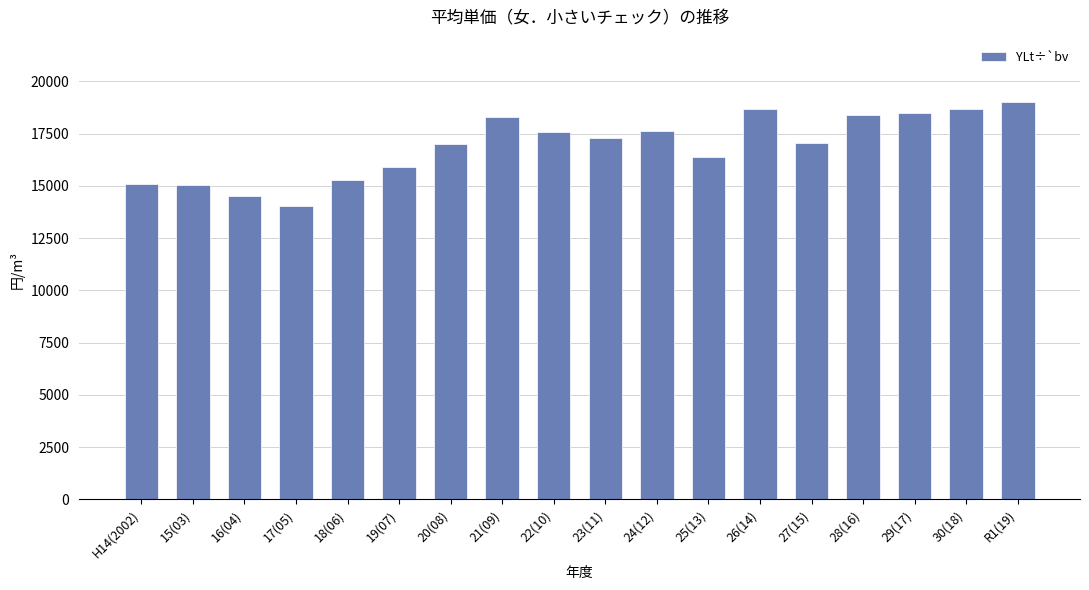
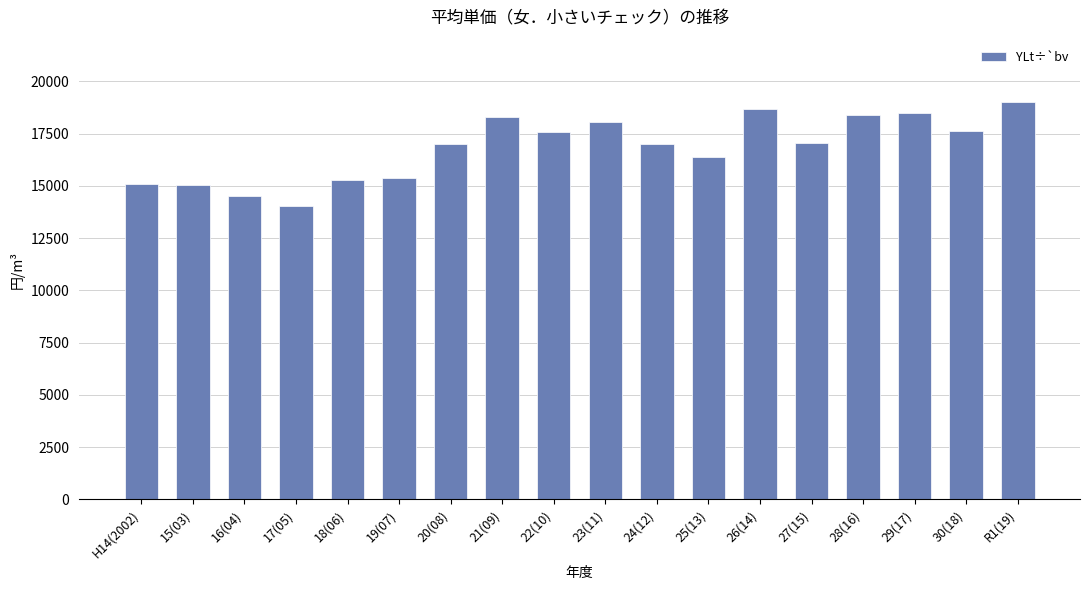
19(07): 15900 -> 15400
23(11): 17300 -> 18100
24(12): 17700 -> 17000
30(18): 18700 -> 17600
